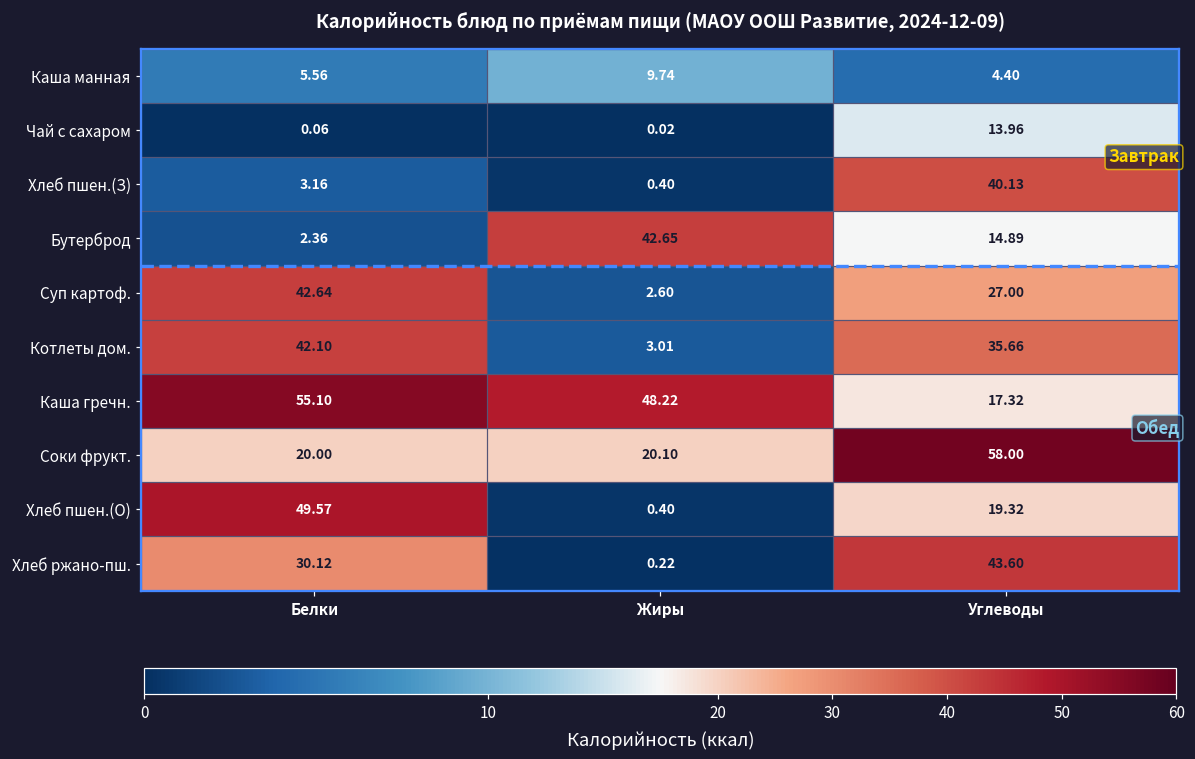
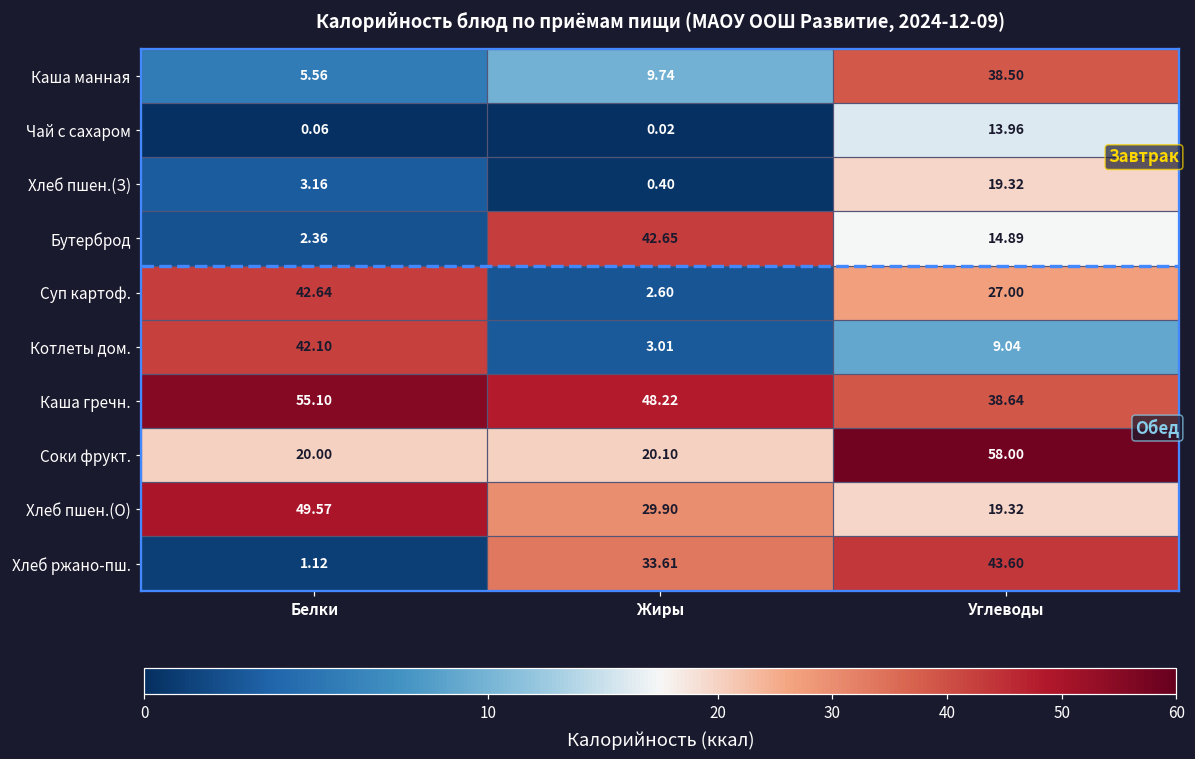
Каша манная, Углеводы: 4.40 -> 38.50
Хлеб пшен.(З), Углеводы: 40.13 -> 19.32
Котлеты дом., Углеводы: 35.66 -> 9.04
Каша гречн., Углеводы: 17.32 -> 38.64
Хлеб пшен.(О), Жиры: 0.40 -> 29.90
Хлеб ржано-пш., Белки: 30.12 -> 1.12
Хлеб ржано-пш., Жиры: 0.22 -> 33.61
